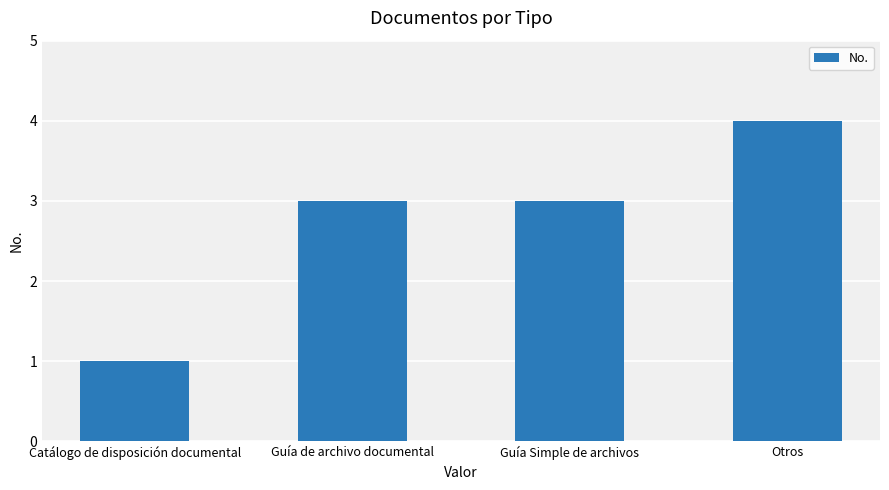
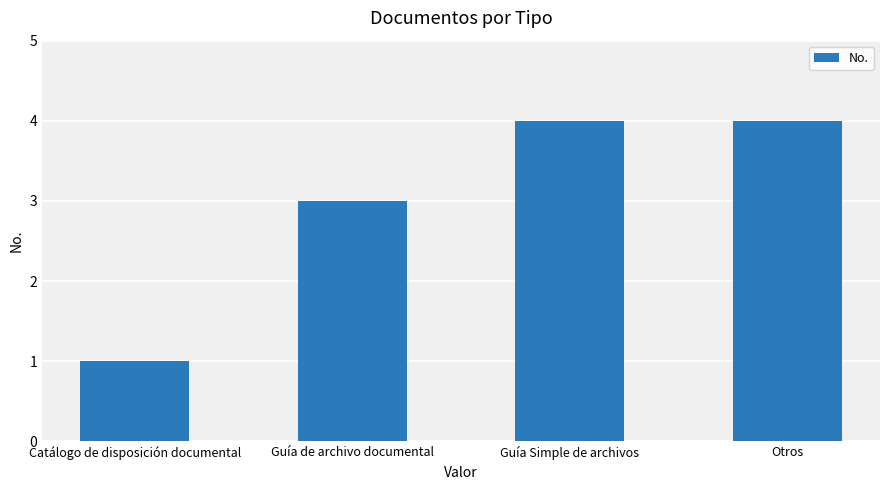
Guía Simple de archivos: 3 -> 4
